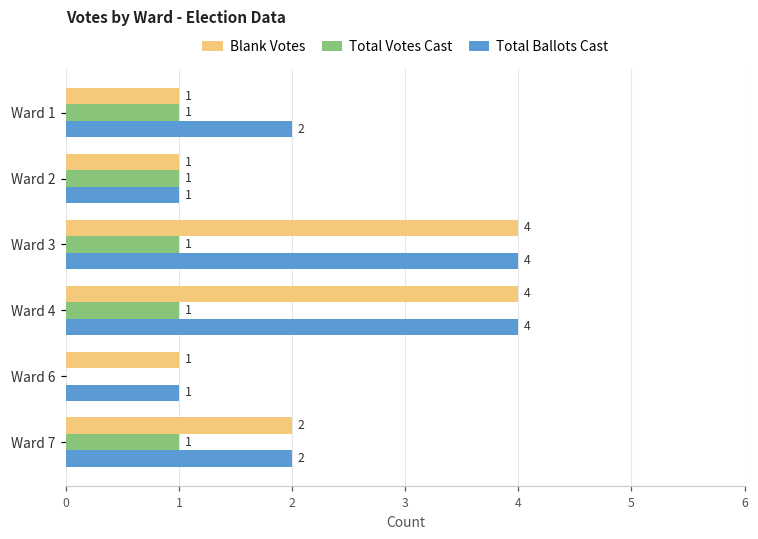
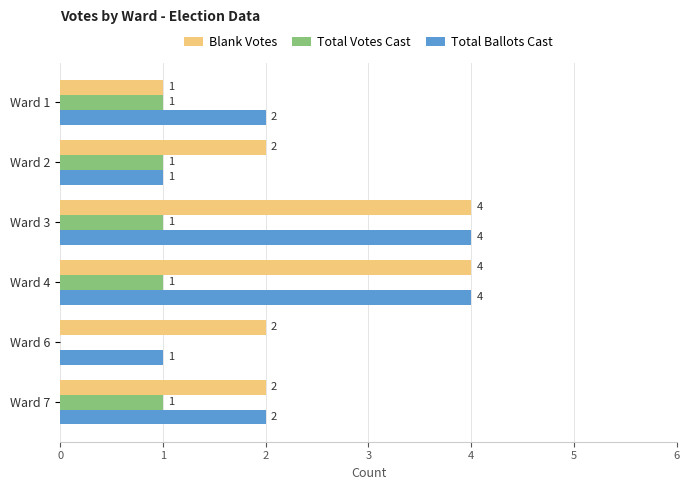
Blank Votes, Ward 2: 1 -> 2
Blank Votes, Ward 6: 1 -> 2
